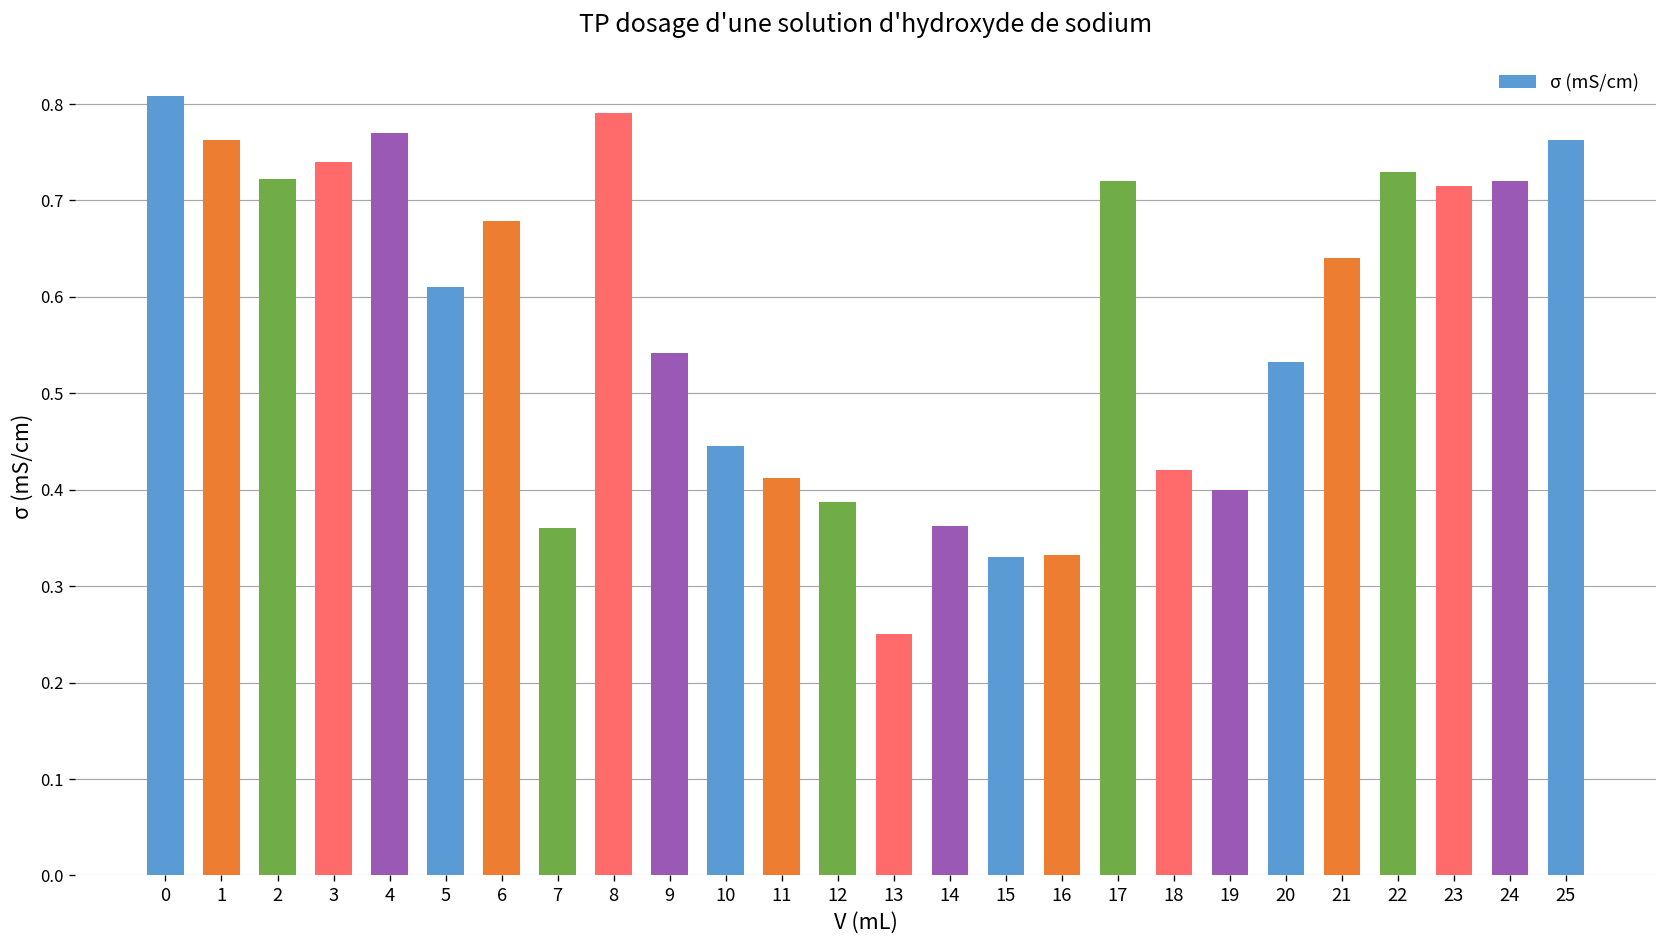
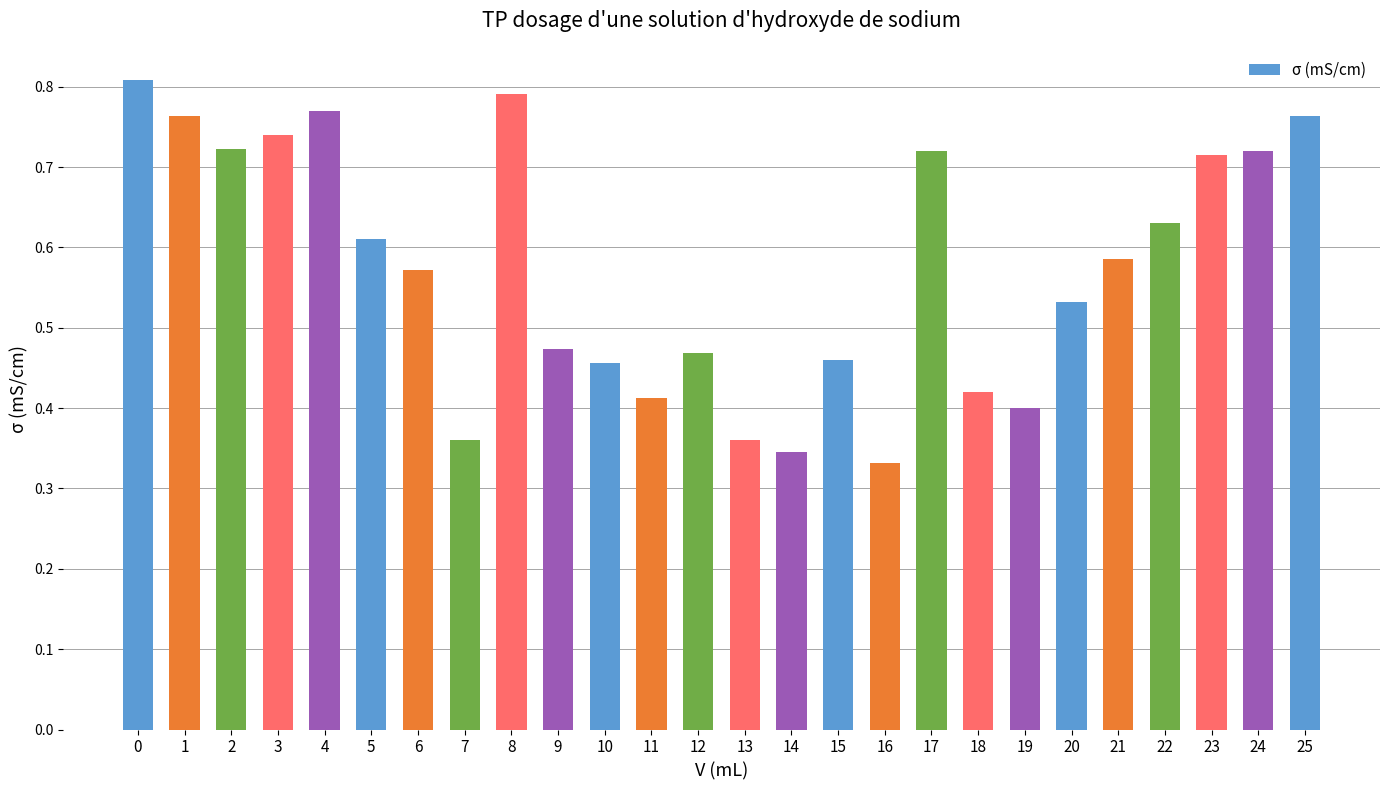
6: 0.68 -> 0.57
9: 0.54 -> 0.47
10: 0.45 -> 0.46
12: 0.39 -> 0.47
13: 0.25 -> 0.36
14: 0.36 -> 0.35
15: 0.33 -> 0.46
21: 0.64 -> 0.59
22: 0.73 -> 0.63
